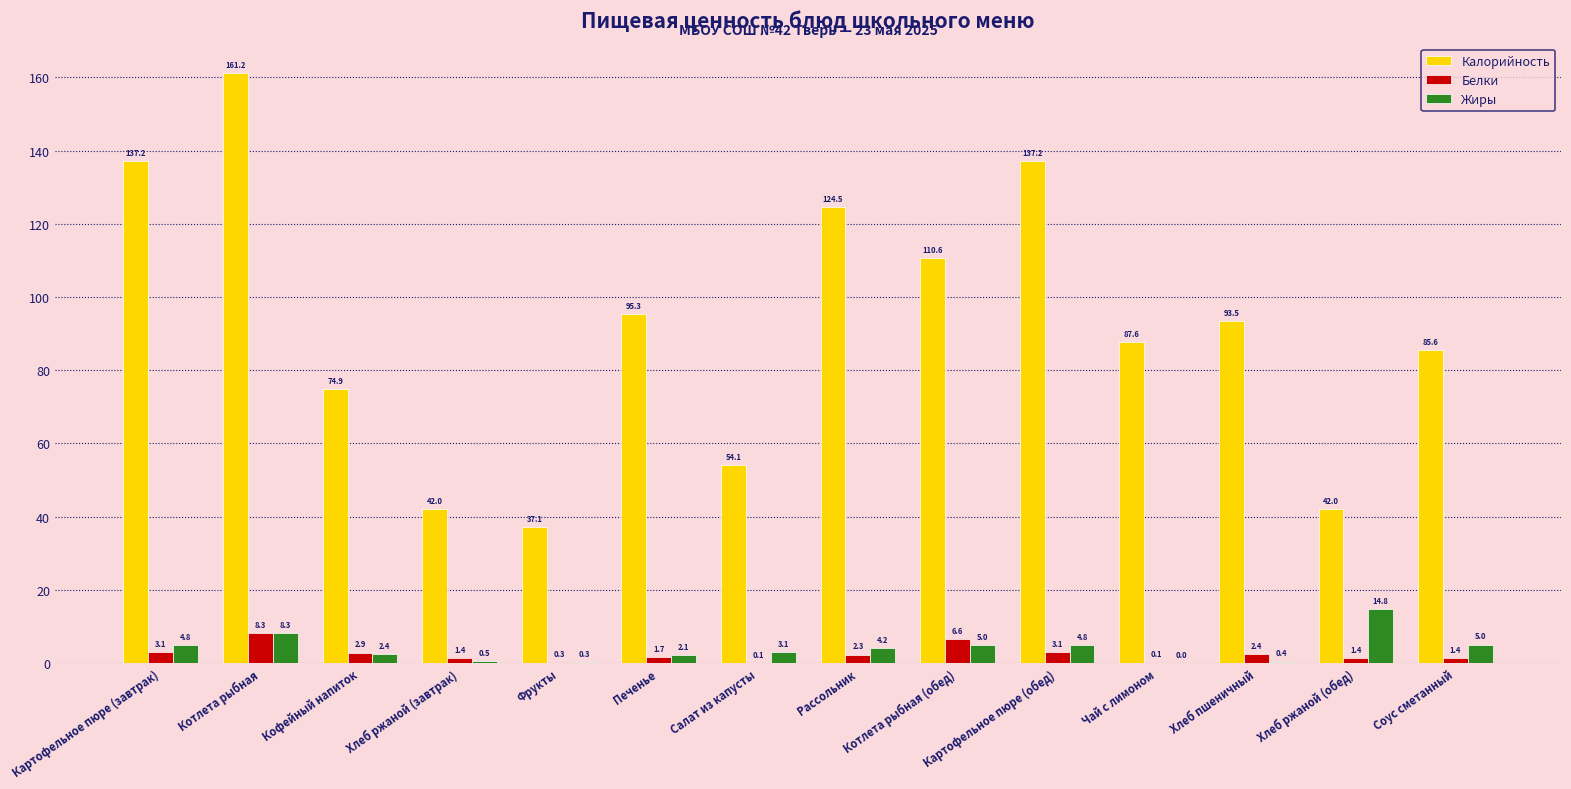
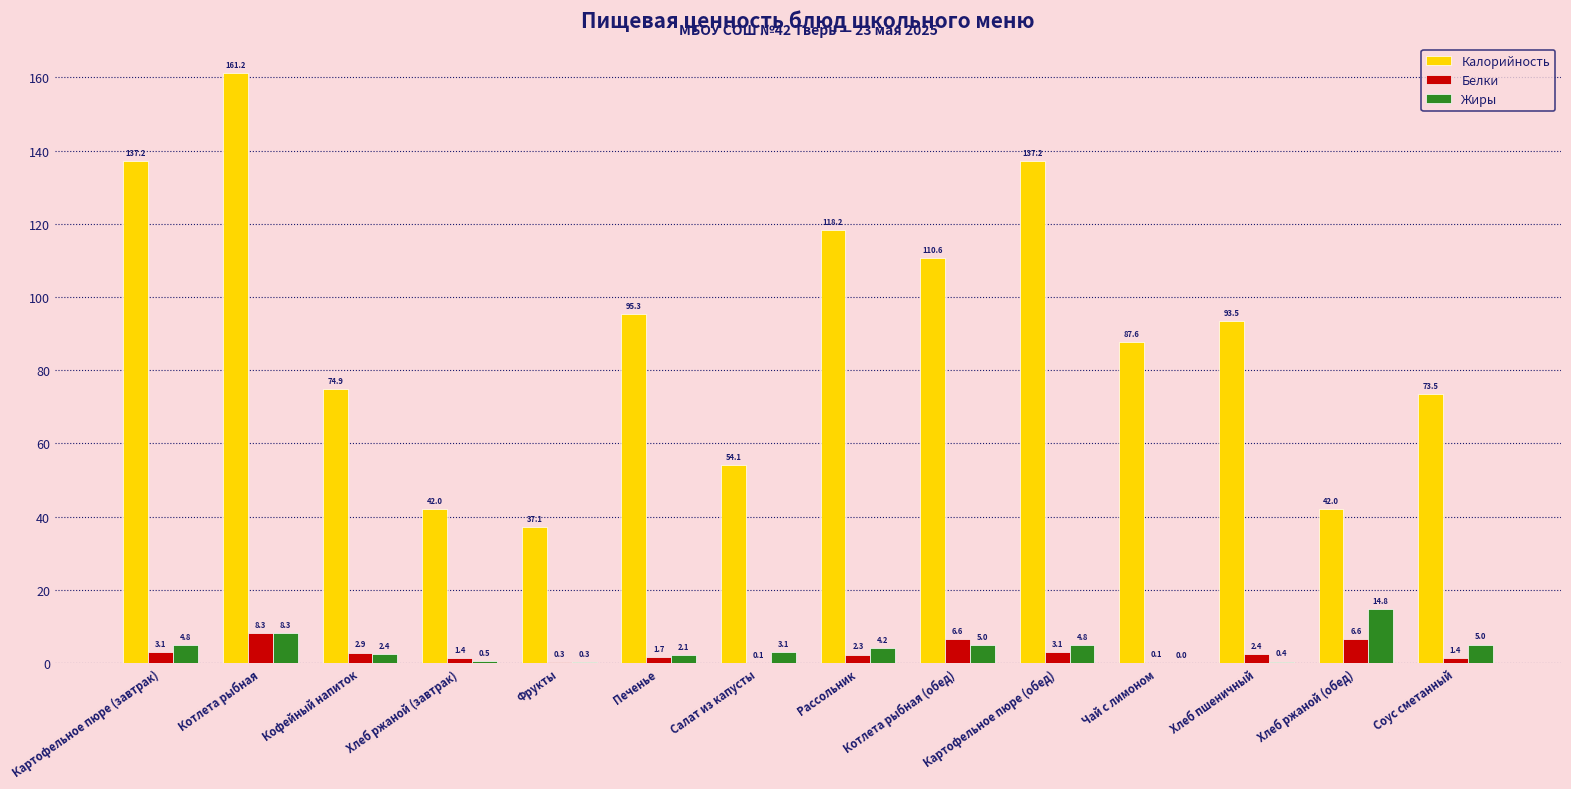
Калорийность, Рассольник: 124.5 -> 118.2
Белки, Хлеб ржаной (обед): 1.4 -> 6.6
Калорийность, Соус сметанный: 85.6 -> 73.5
